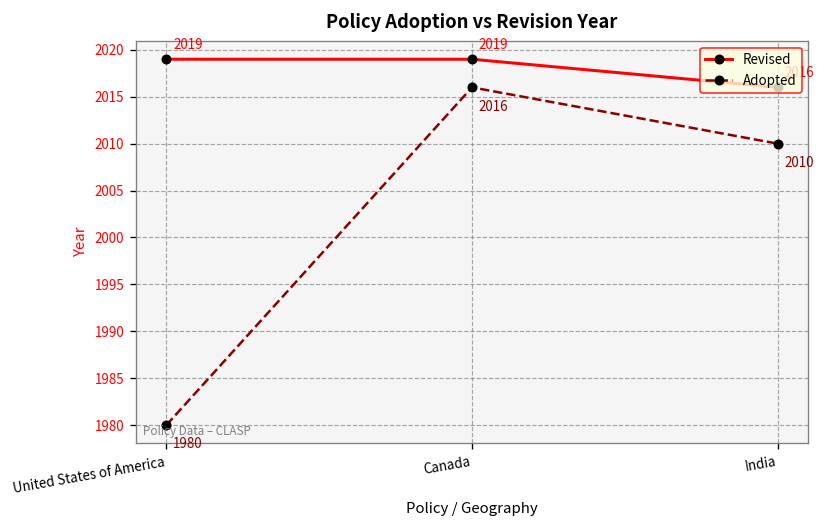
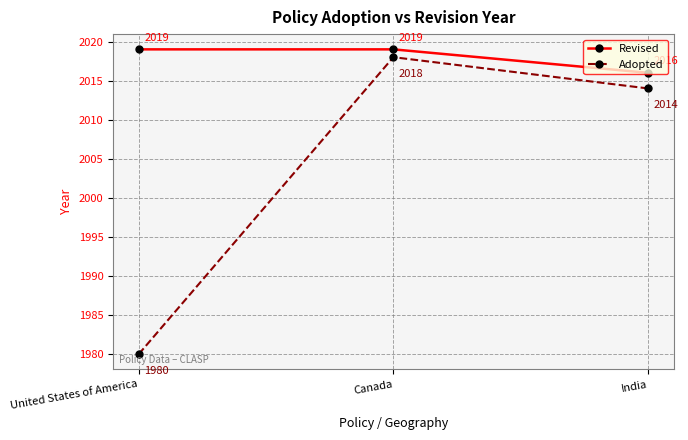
Adopted, Canada: 2016 -> 2018
Adopted, India: 2010 -> 2014
